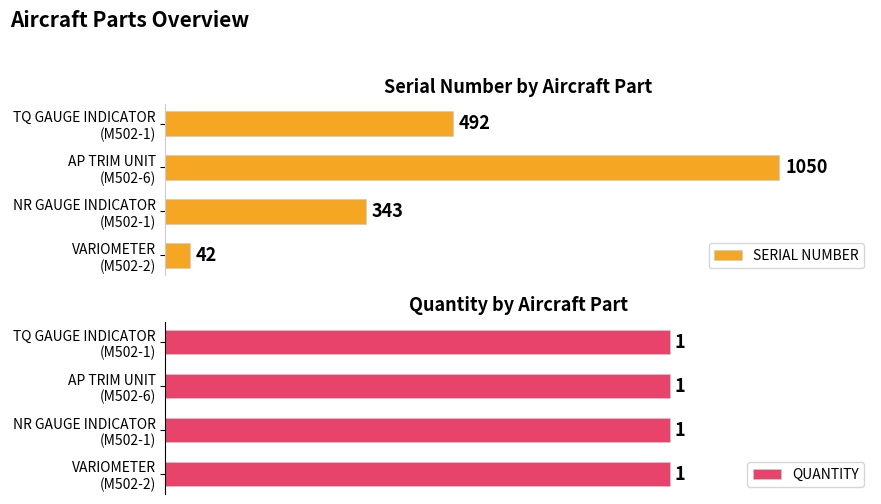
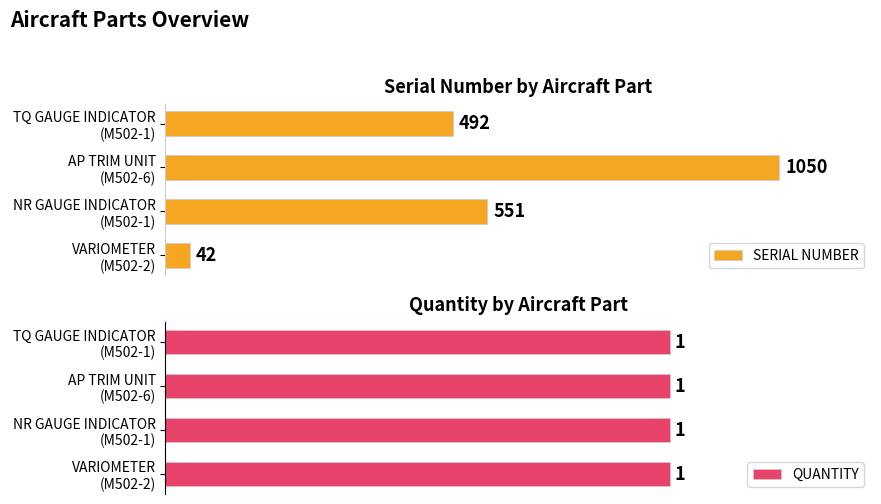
Serial Number by Aircraft Part, NR GAUGE INDICATOR (M502-1): 343 -> 551
